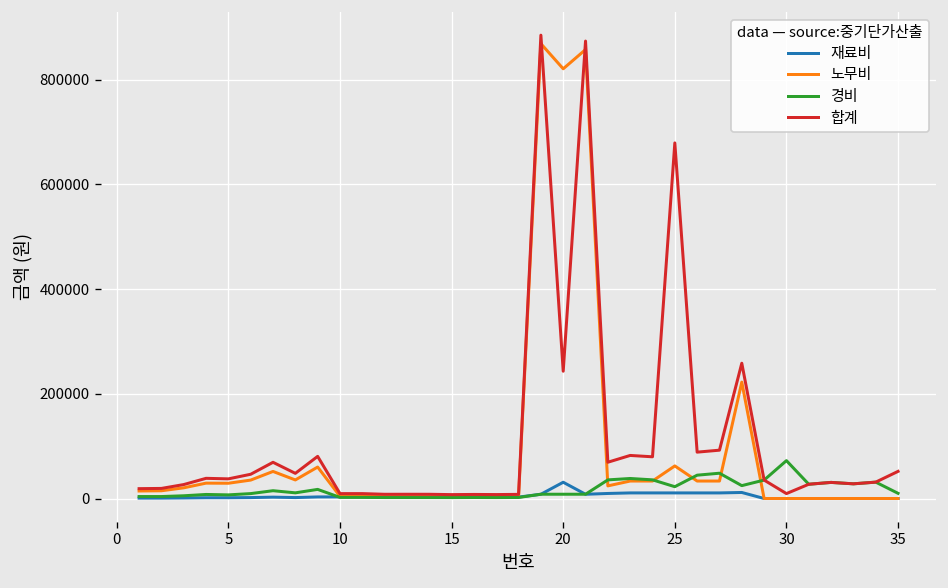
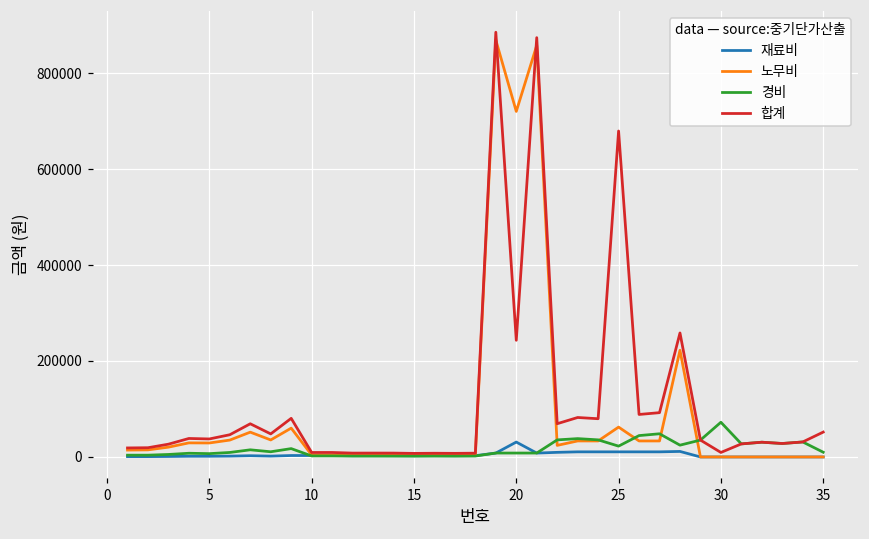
노무비, 20: 820000 -> 720000
